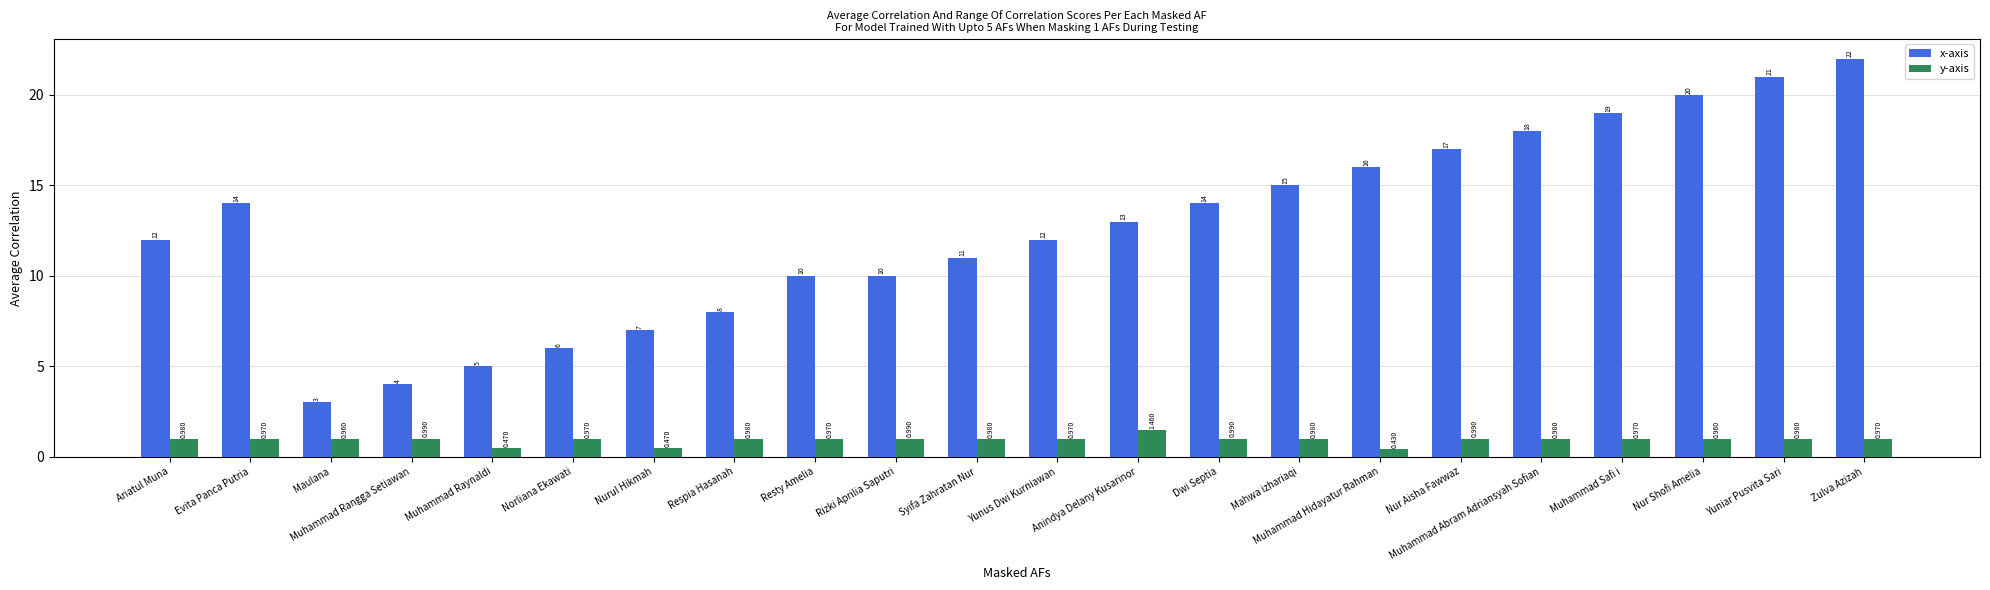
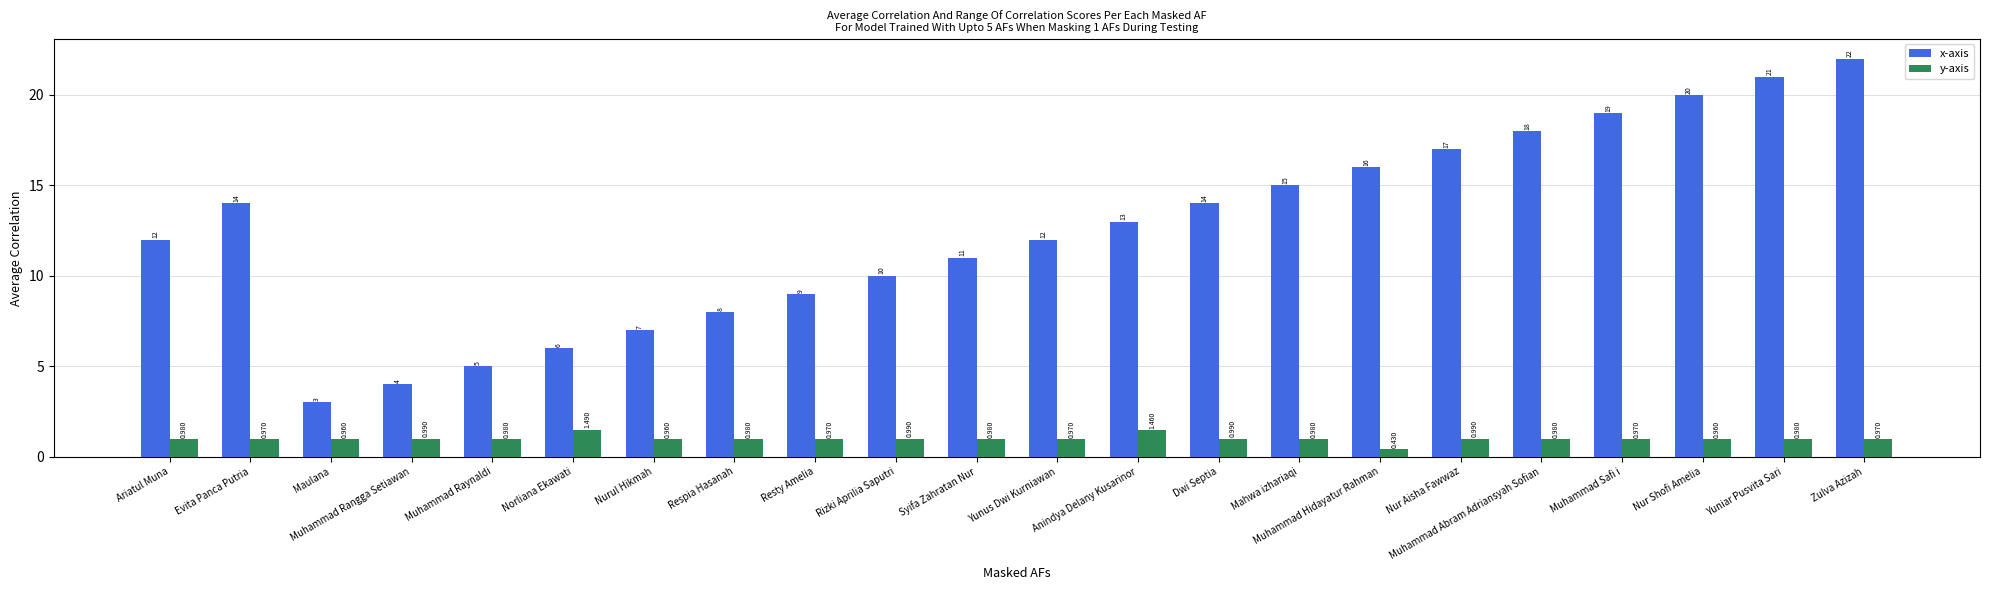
y-axis, Muhammad Raynaldi: 0.470 -> 0.980
y-axis, Norliana Ekawati: 0.970 -> 1.490
y-axis, Nurul Hikmah: 0.470 -> 0.960
x-axis, Resty Amelia: 10 -> 9
